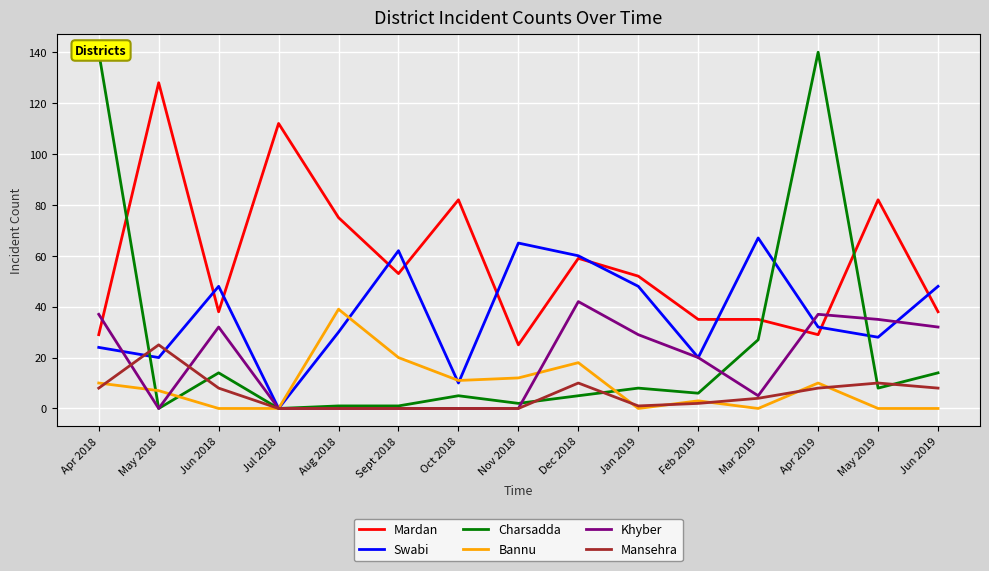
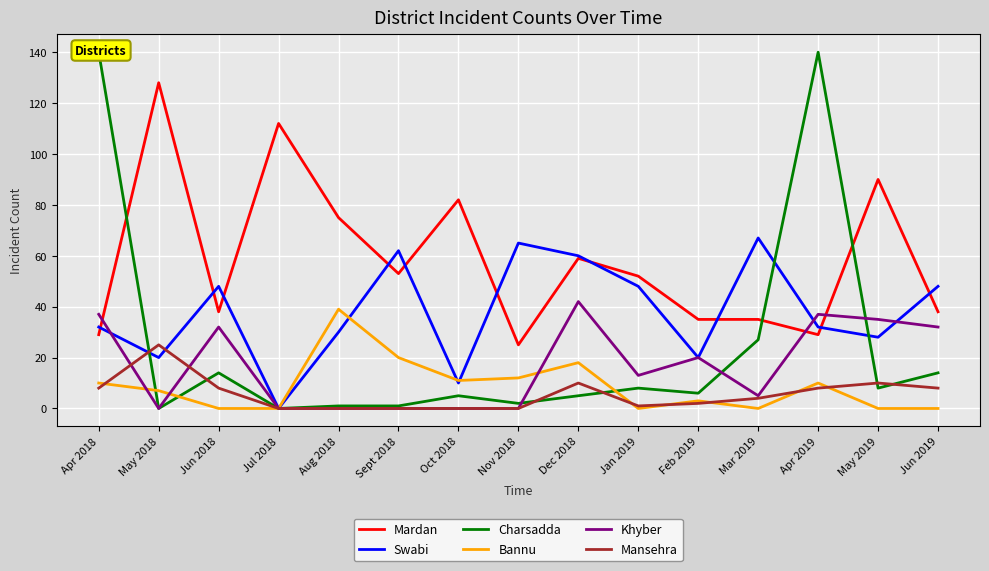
Swabi, Apr 2018: 24 -> 32
Khyber, Jan 2019: 29 -> 13
Mardan, May 2019: 82 -> 90
